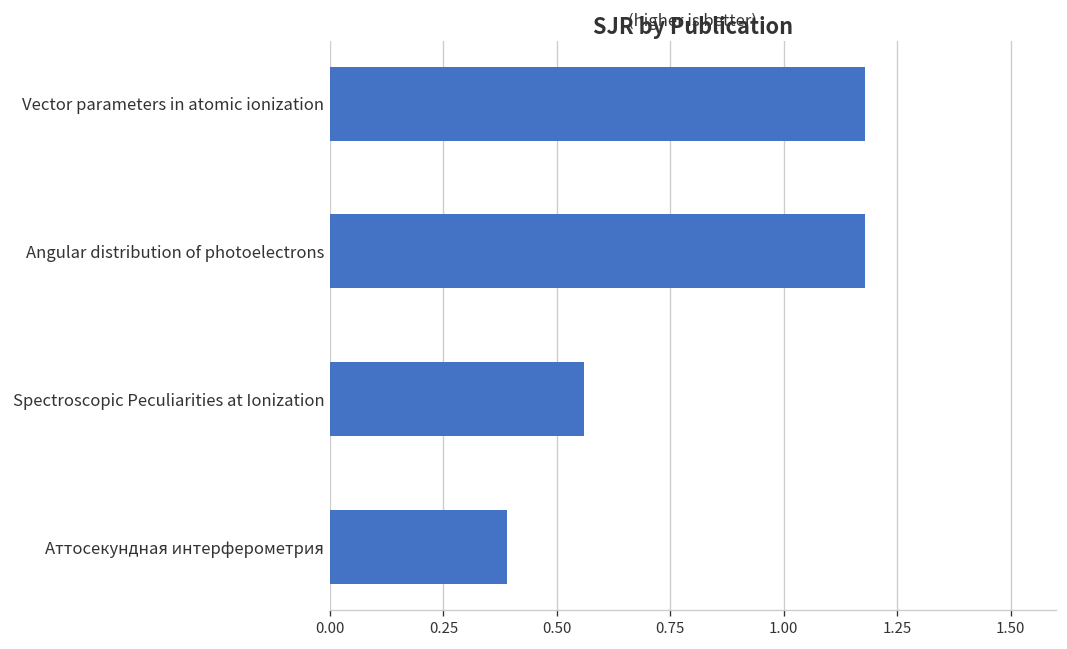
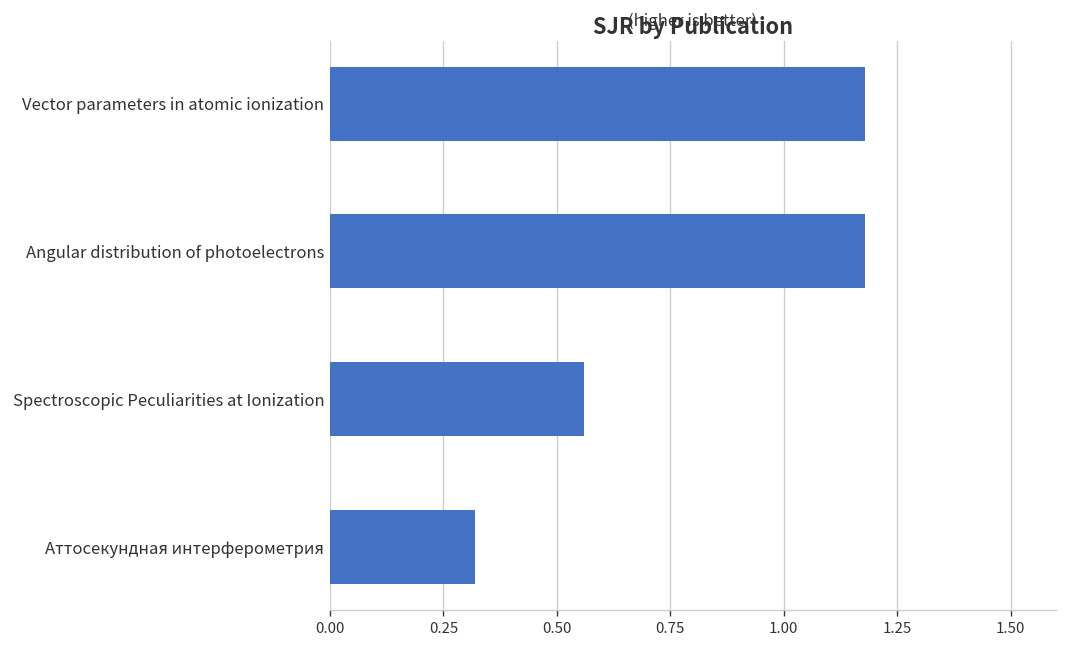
Аттосекундная интерферометрия: 0.39 -> 0.32
